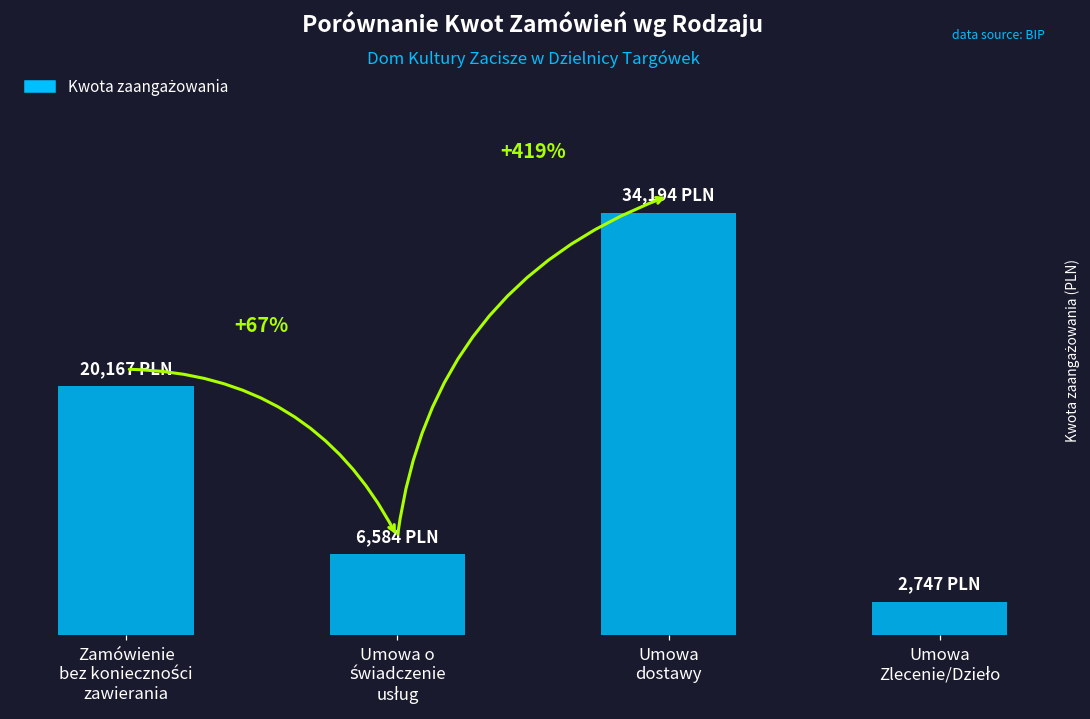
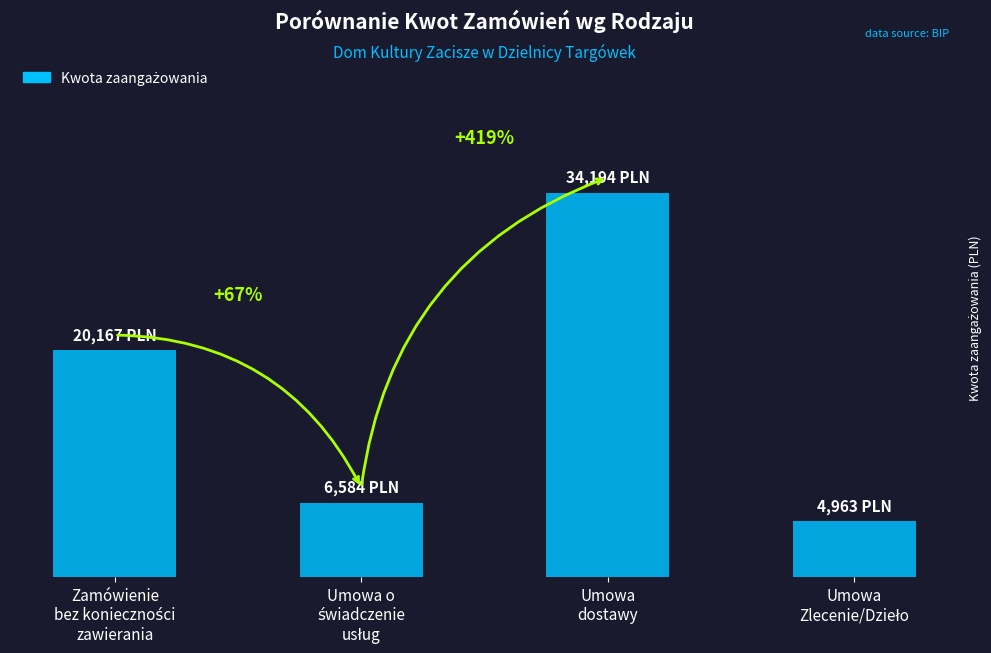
Umowa Zlecenie/Dzieło: 2,747 -> 4,963
